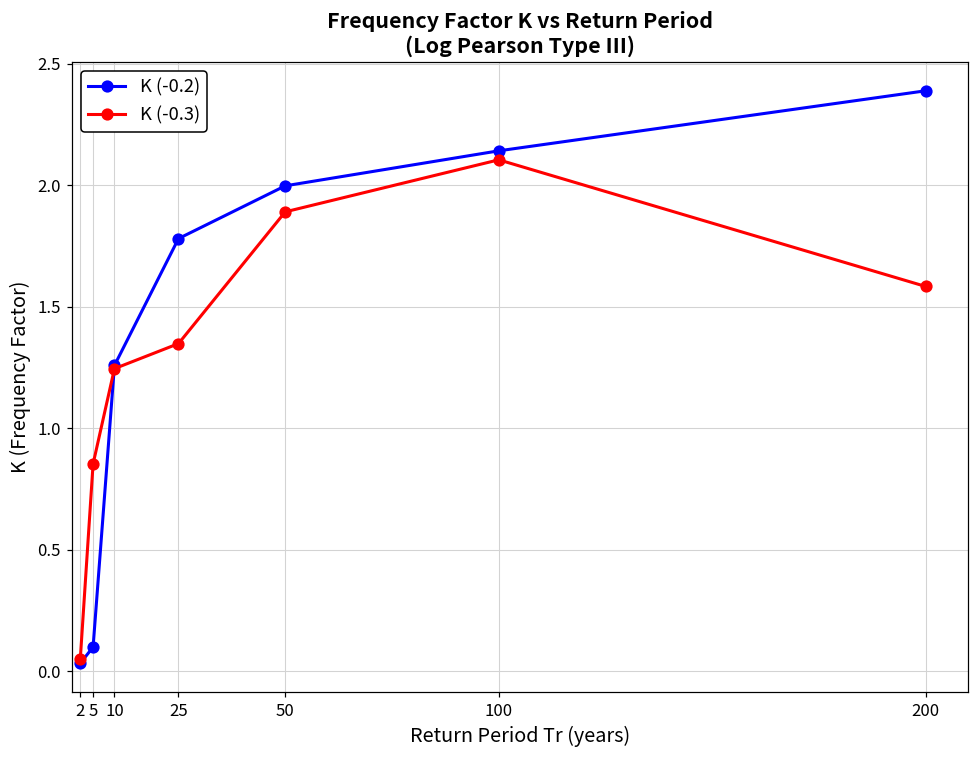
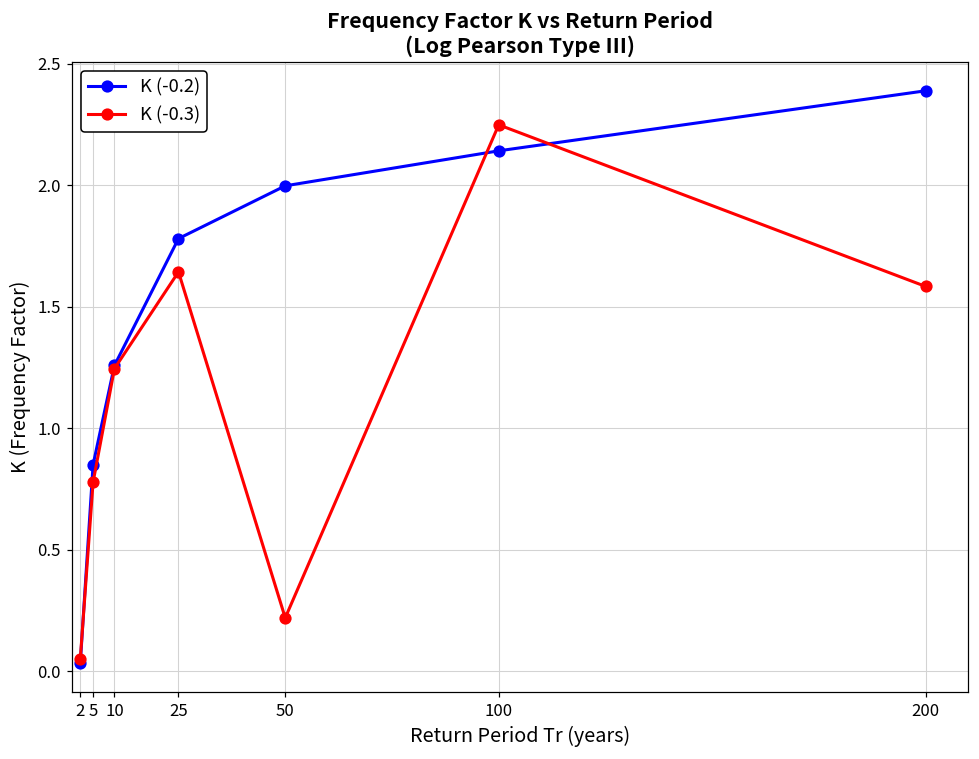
K (-0.2), 5: 0.10 -> 0.85
K (-0.3), 5: 0.85 -> 0.78
K (-0.3), 25: 1.35 -> 1.64
K (-0.3), 50: 1.89 -> 0.22
K (-0.3), 100: 2.10 -> 2.25
